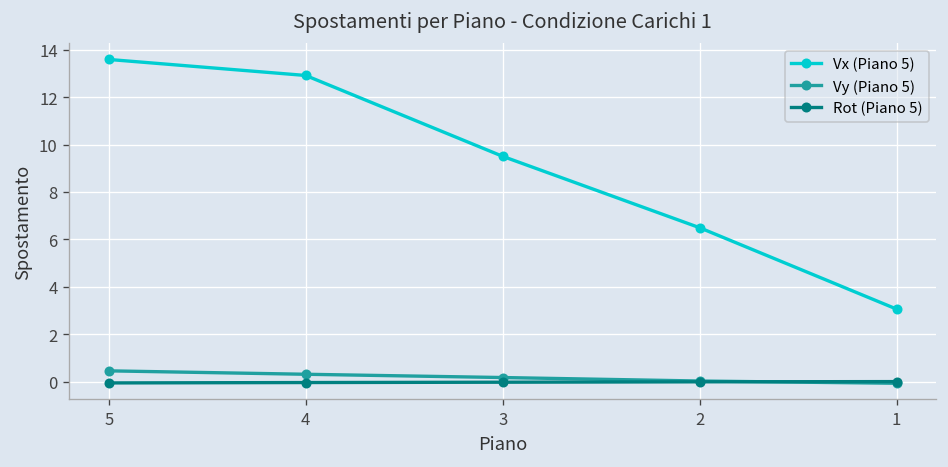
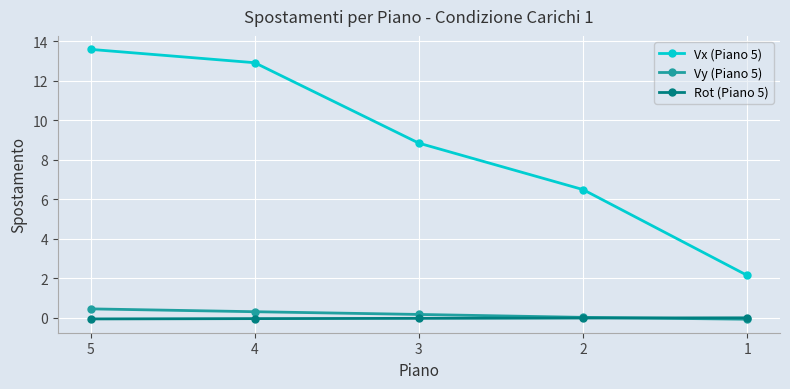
Vx (Piano 5), 3: 9.5 -> 8.8
Vx (Piano 5), 1: 3.1 -> 2.2
